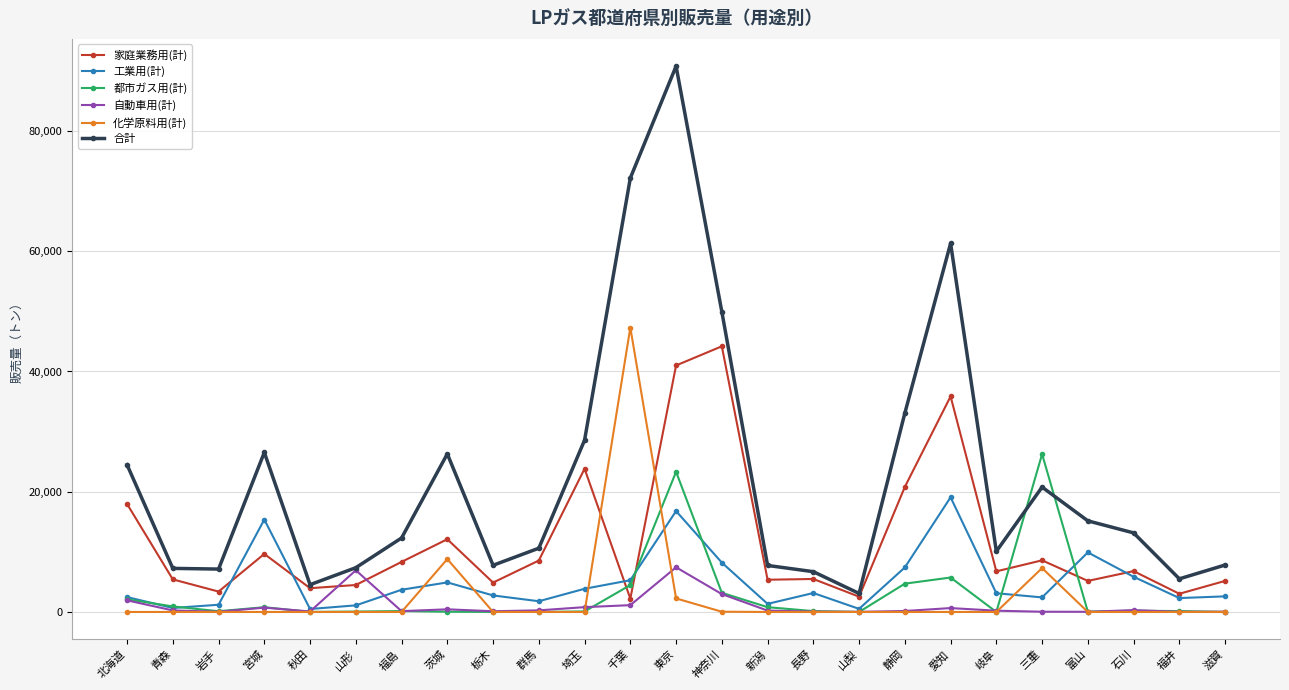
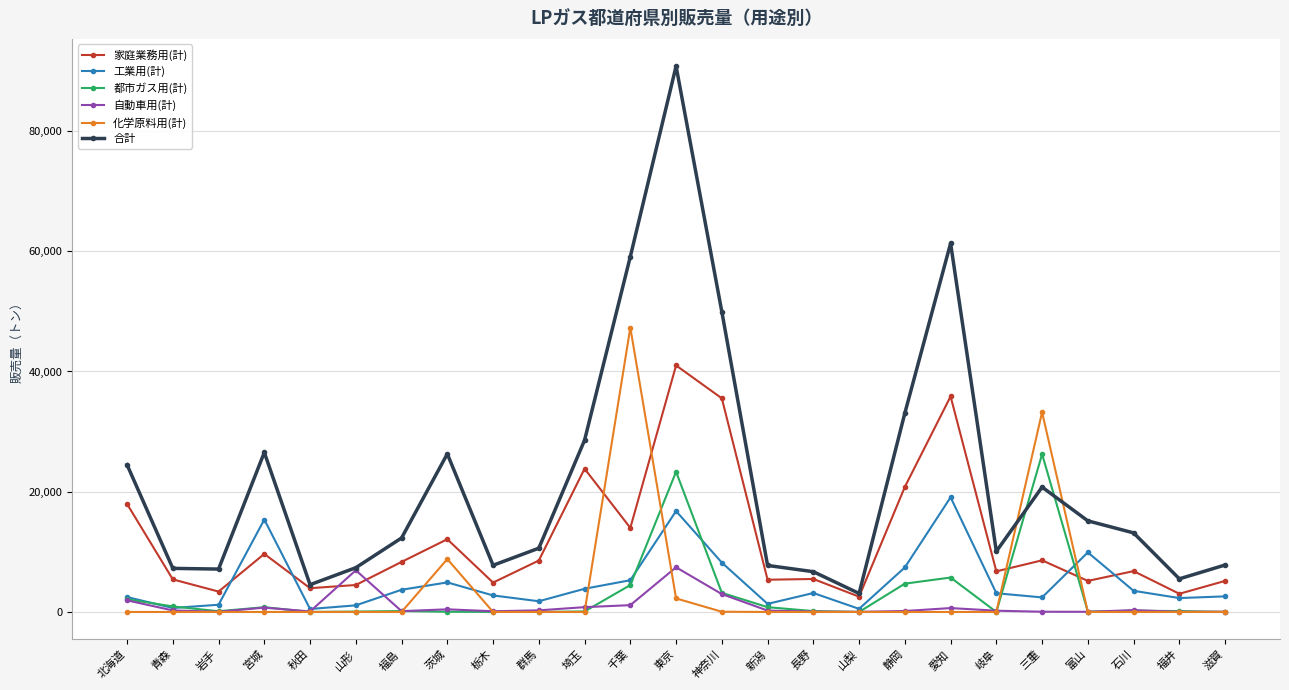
家庭業務用(計), 千葉: 2,000 -> 14,000
合計, 千葉: 72,000 -> 59,000
家庭業務用(計), 神奈川: 44,000 -> 36,000
化学原料用(計), 三重: 7,000 -> 33,000
工業用(計), 石川: 6,000 -> 4,000
